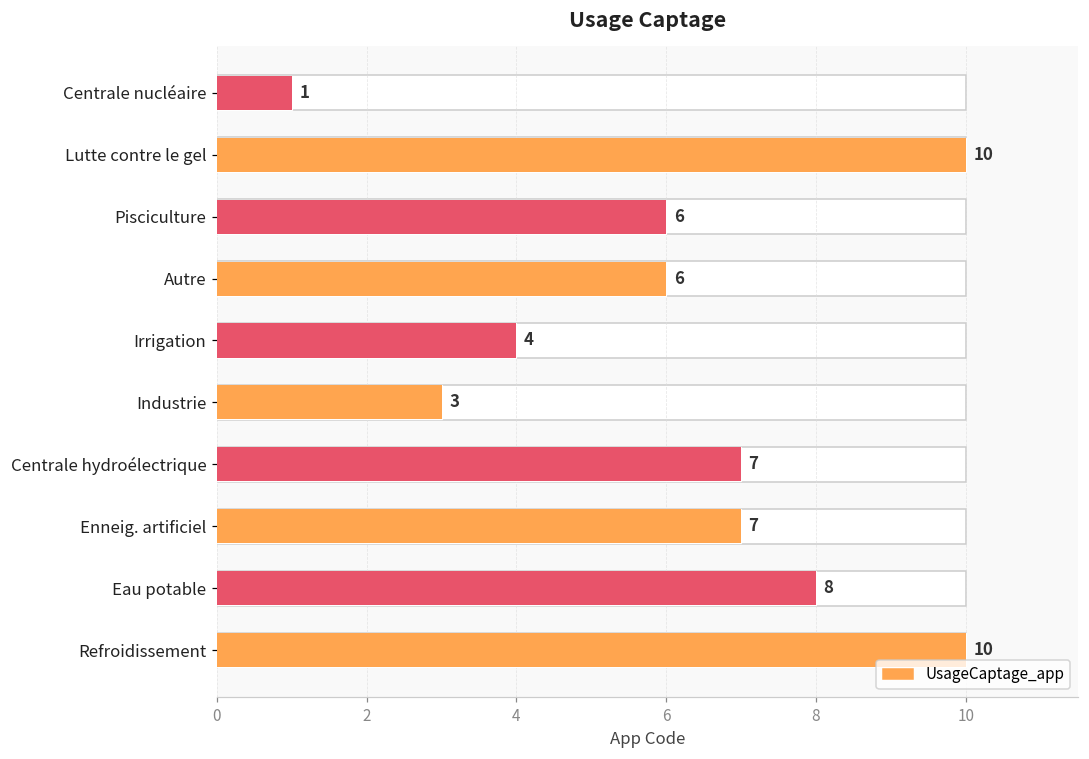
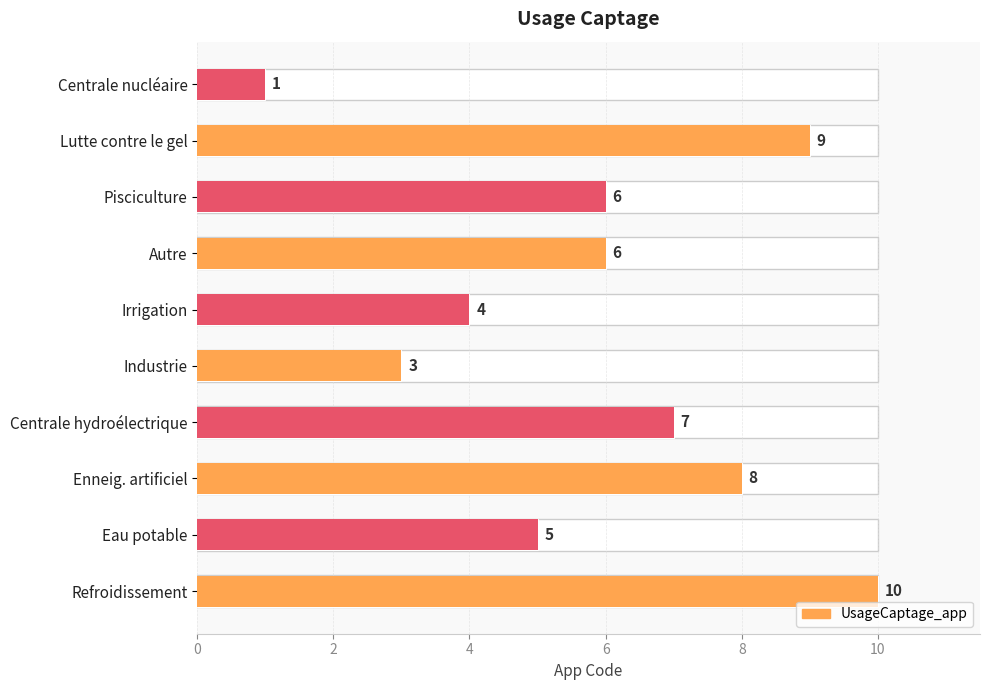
Lutte contre le gel: 10 -> 9
Enneig. artificiel: 7 -> 8
Eau potable: 8 -> 5
